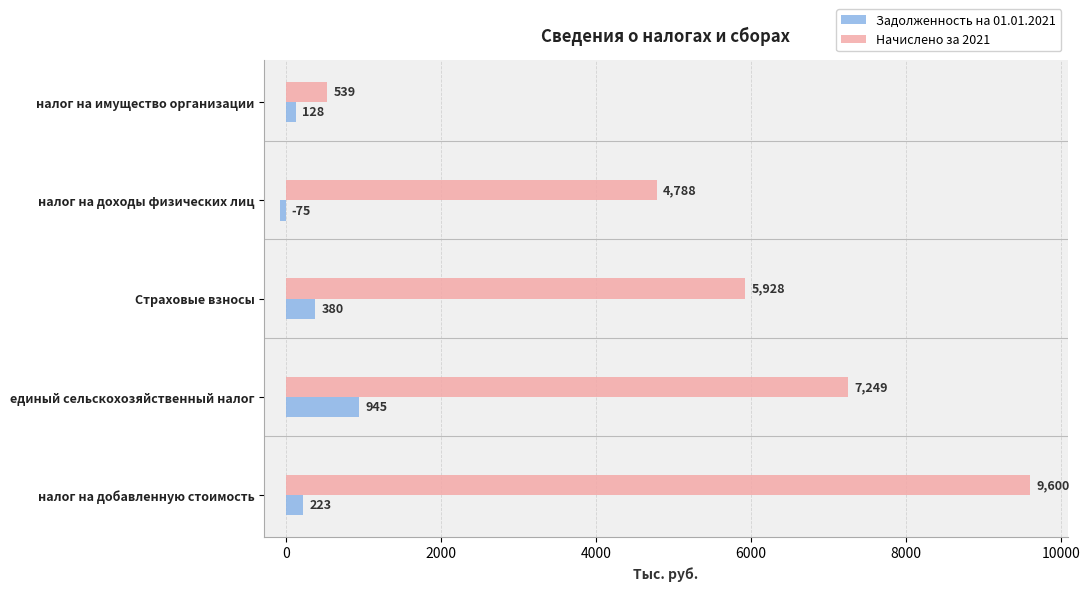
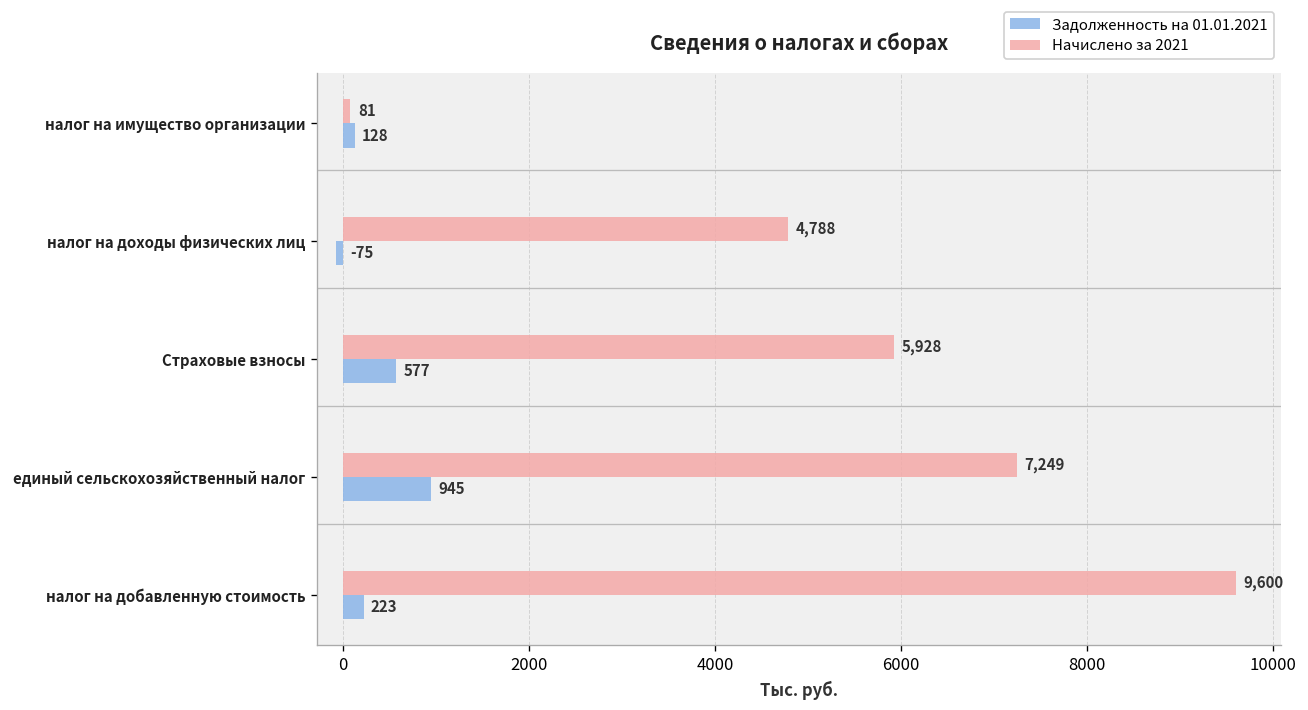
Начислено за 2021, налог на имущество организации: 539 -> 81
Задолженность на 01.01.2021, Страховые взносы: 380 -> 577
